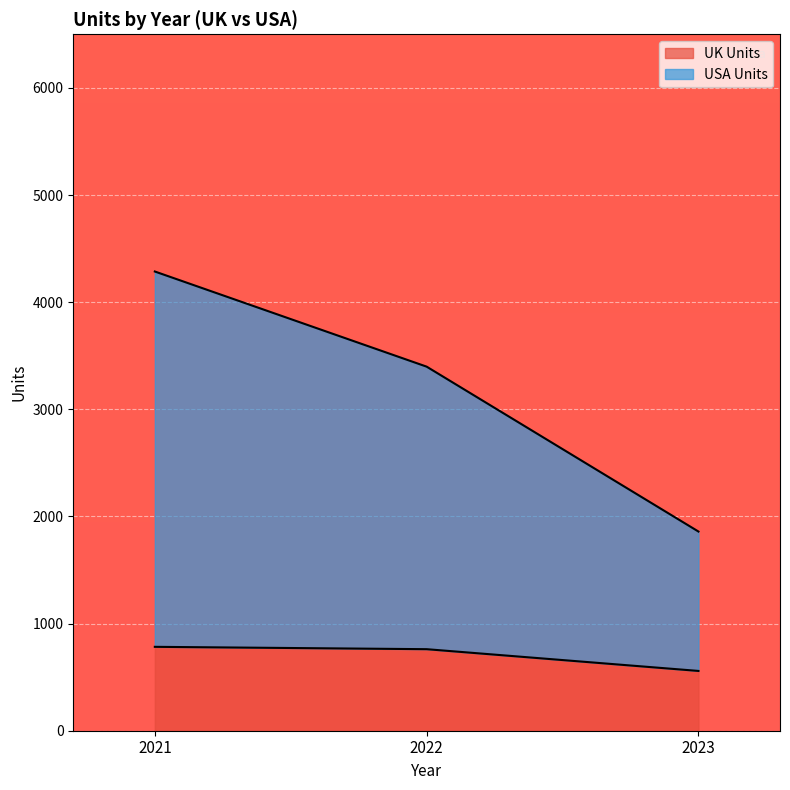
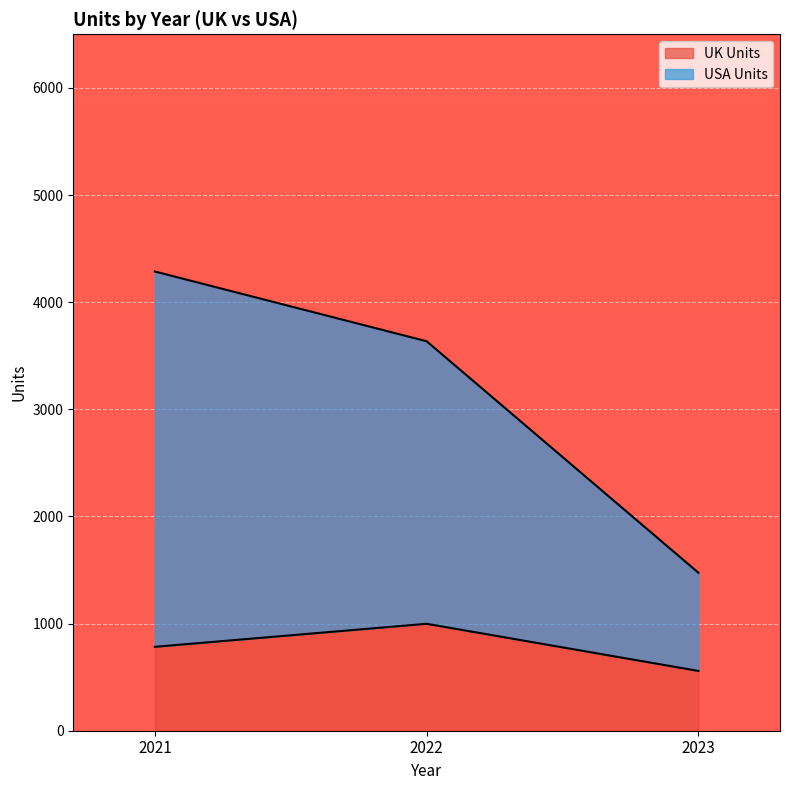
UK Units, 2022: 760 -> 1000
USA Units, 2023: 1300 -> 920
